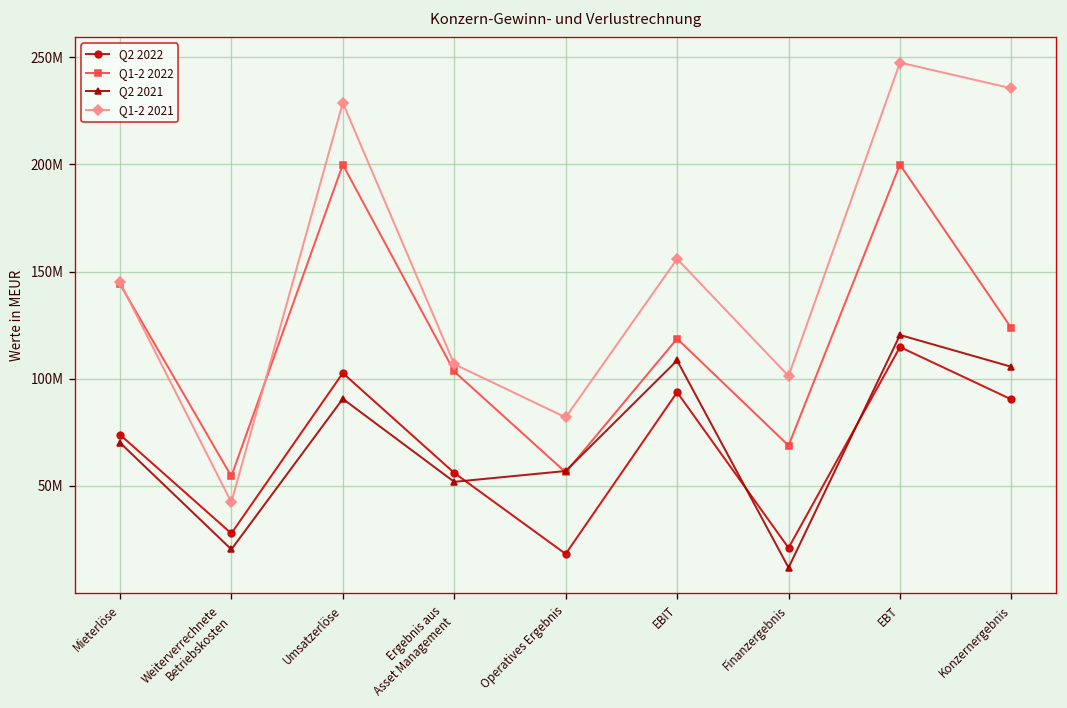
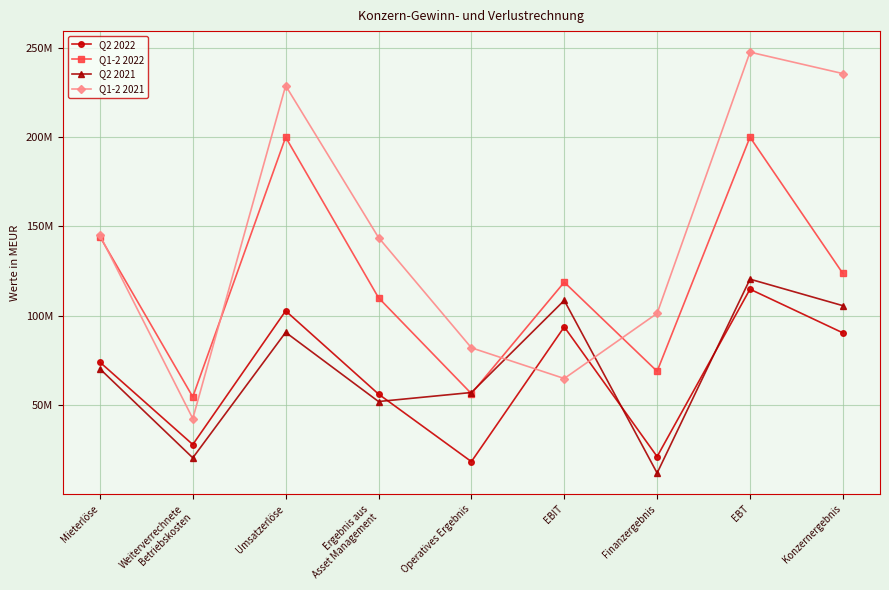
Q1-2 2022, Ergebnis aus Asset Management: 103000000 -> 110000000
Q1-2 2021, Ergebnis aus Asset Management: 107000000 -> 144000000
Q1-2 2021, EBIT: 156000000 -> 65000000
